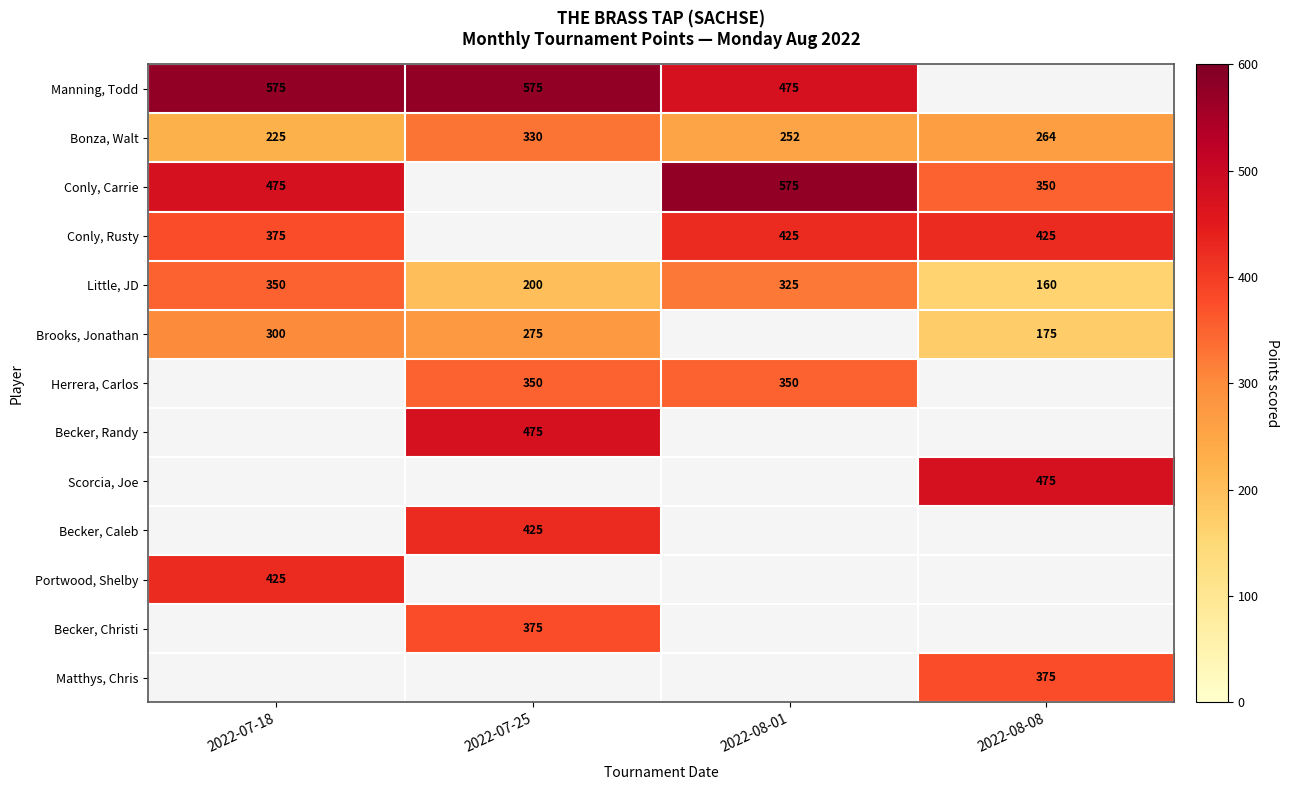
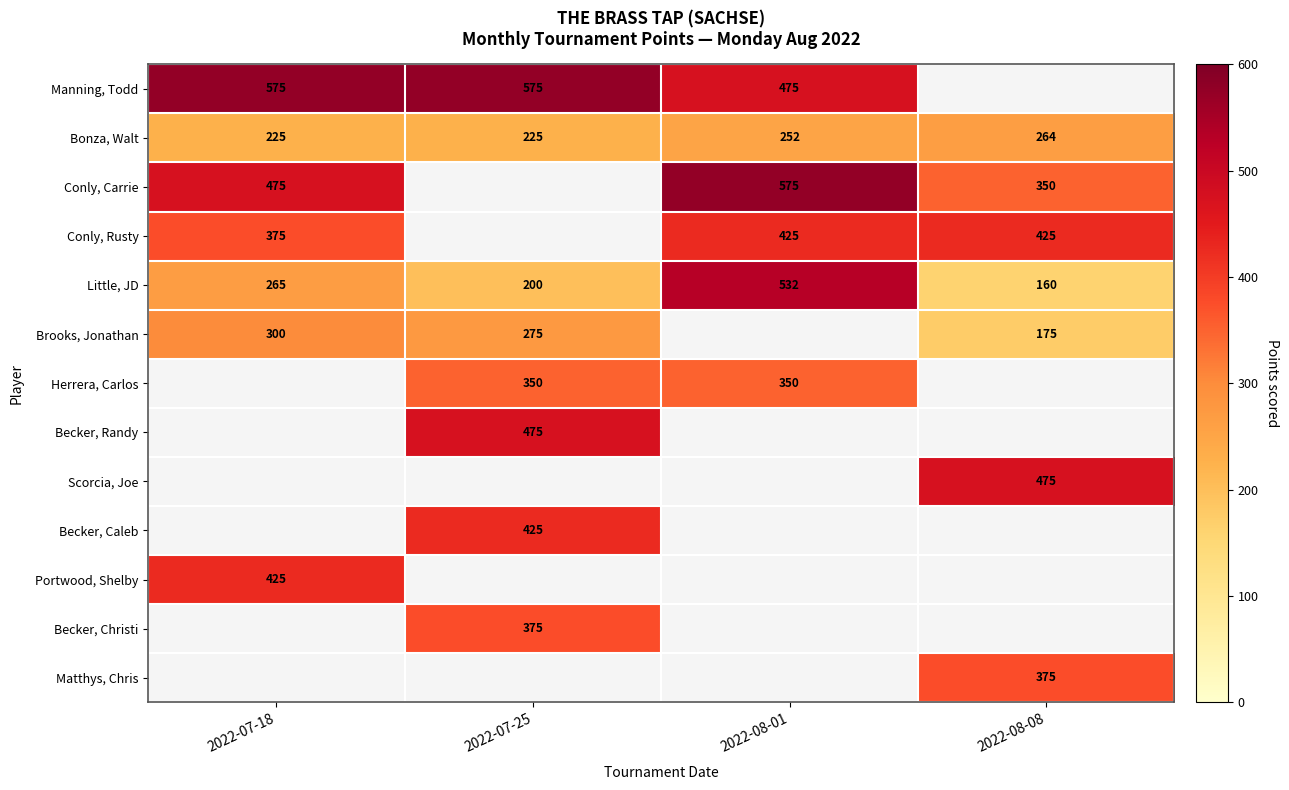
Bonza, Walt, 2022-07-25: 330 -> 225
Little, JD, 2022-07-18: 350 -> 265
Little, JD, 2022-08-01: 325 -> 532
